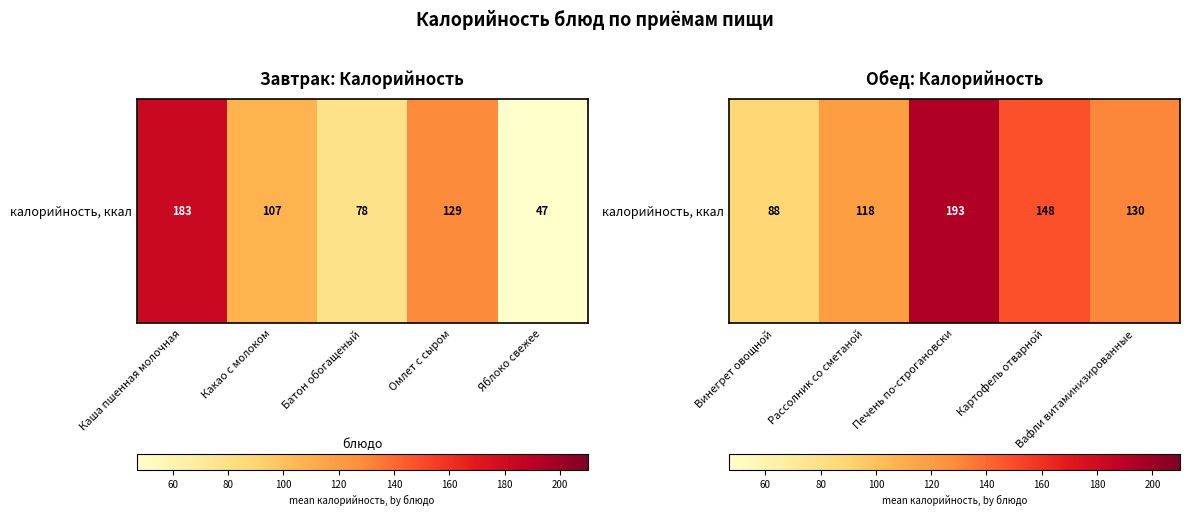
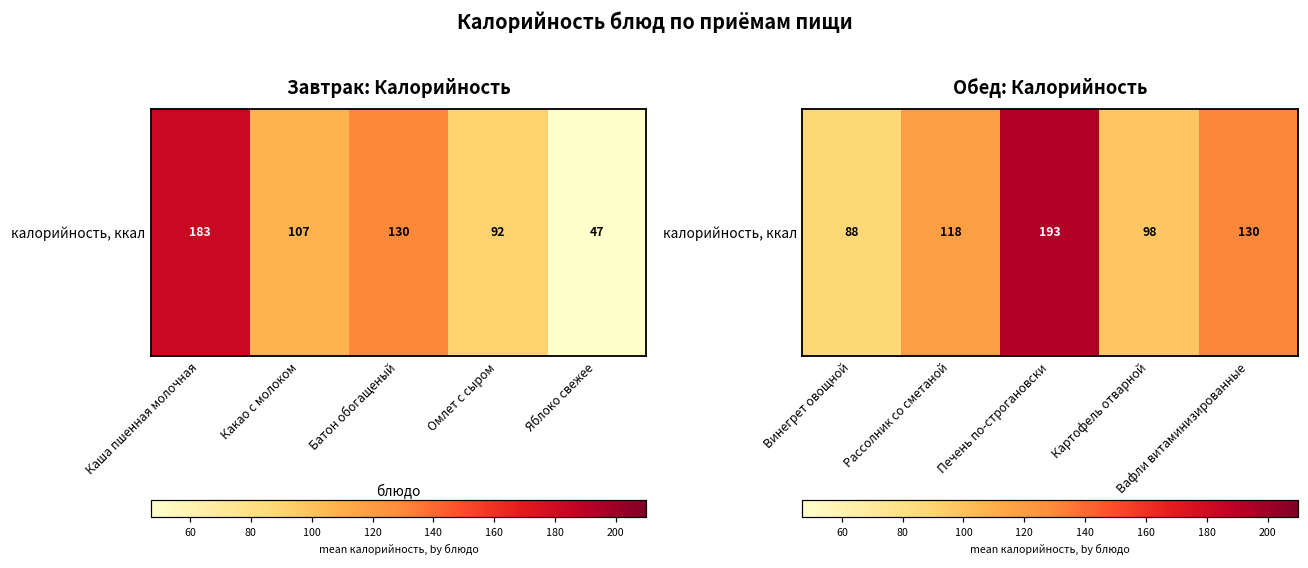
Завтрак: Калорийность, калорийность, ккал, Батон обогащеный: 78 -> 130
Завтрак: Калорийность, калорийность, ккал, Омлет с сыром: 129 -> 92
Обед: Калорийность, калорийность, ккал, Картофель отварной: 148 -> 98
